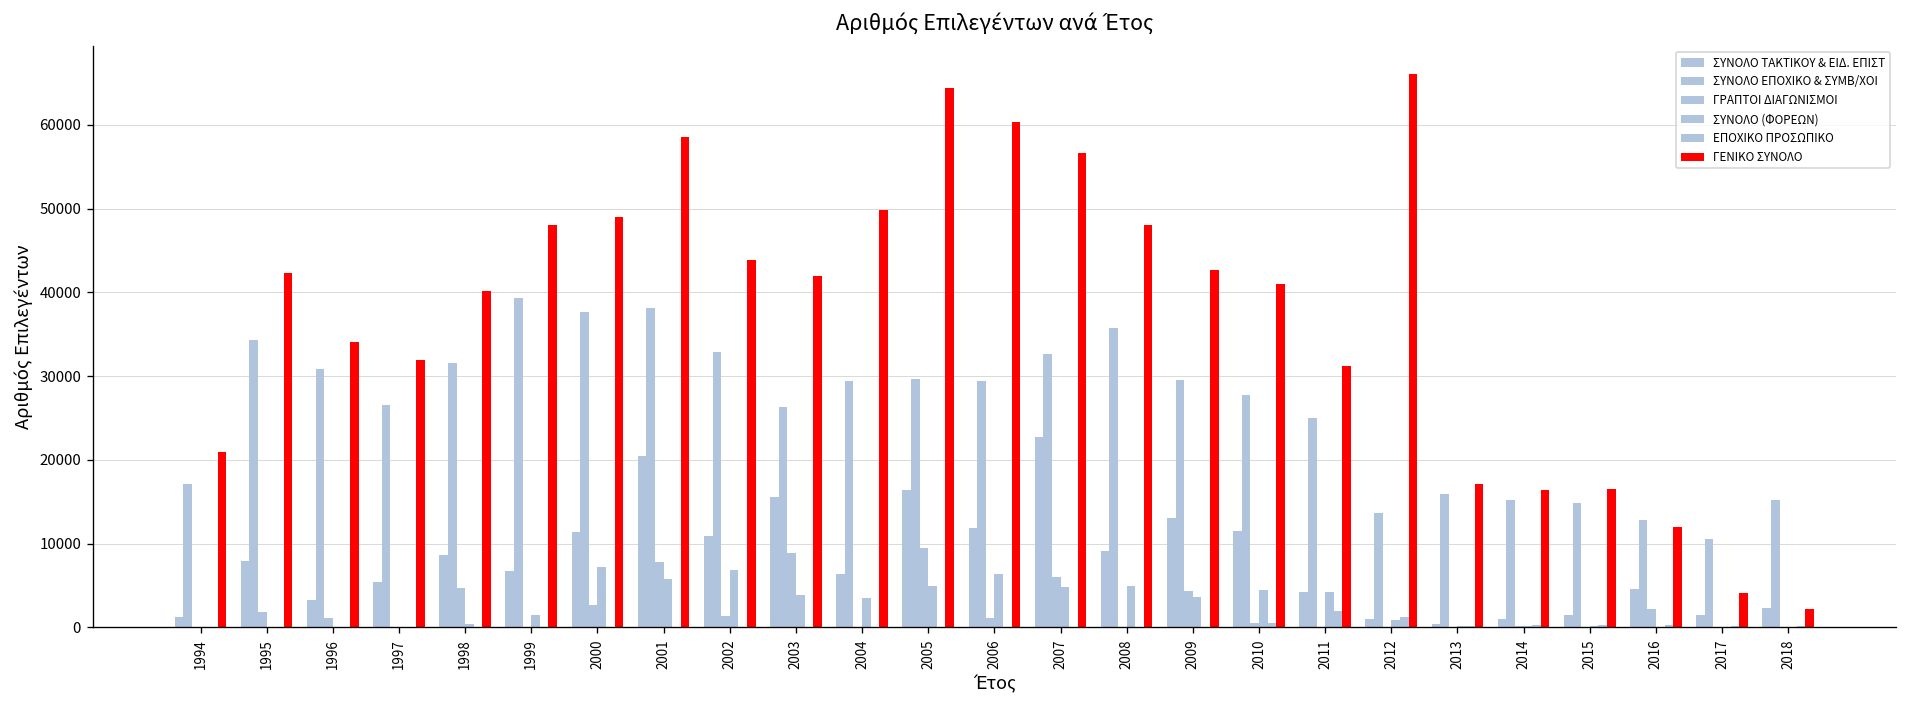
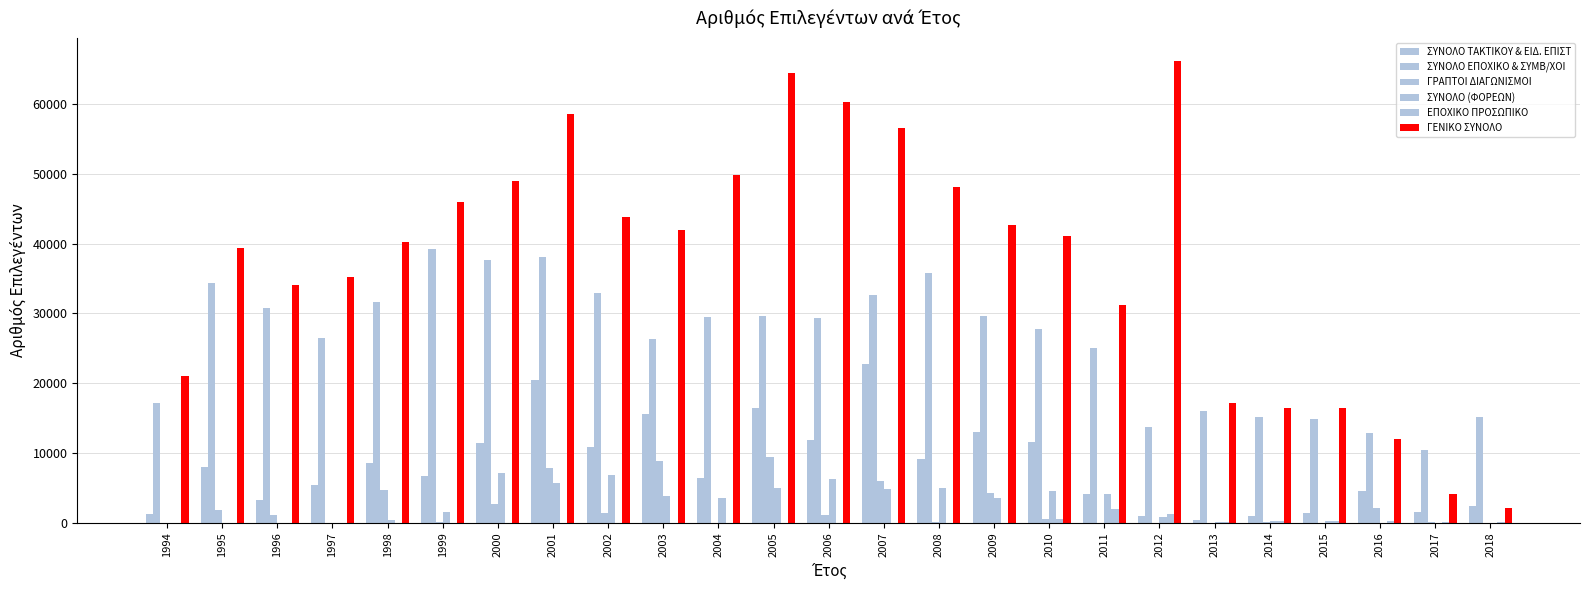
ΓΕΝΙΚΟ ΣΥΝΟΛΟ, 1995: 42000 -> 39000
ΓΕΝΙΚΟ ΣΥΝΟΛΟ, 1997: 32000 -> 35000
ΓΕΝΙΚΟ ΣΥΝΟΛΟ, 1999: 48000 -> 46000
